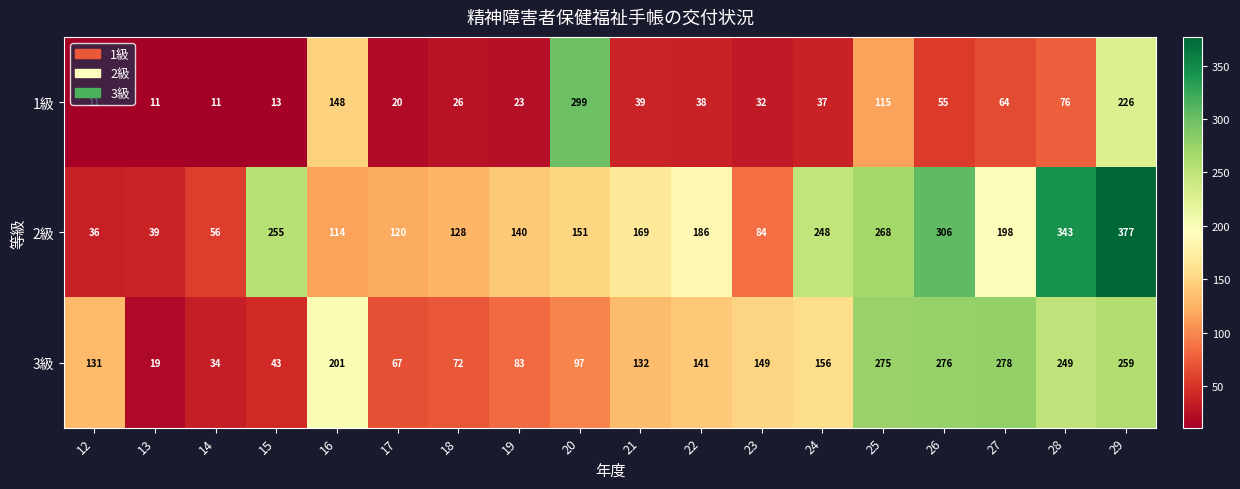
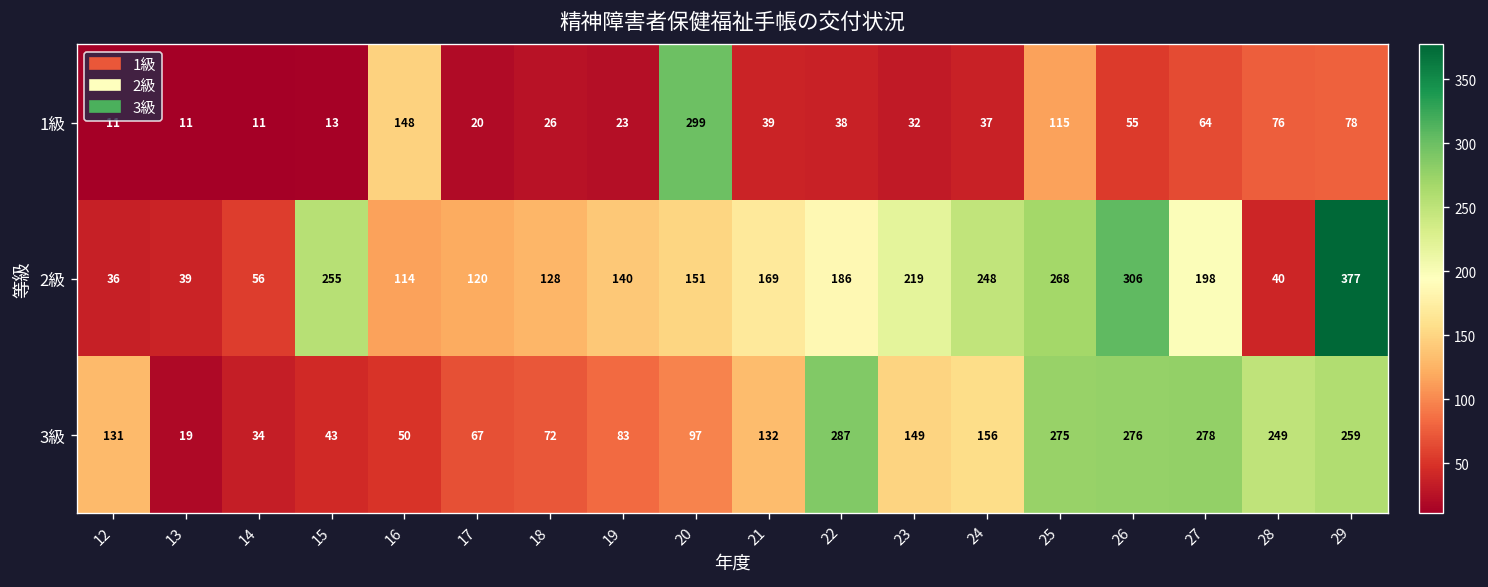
1級, 29: 226 -> 78
2級, 23: 84 -> 219
2級, 28: 343 -> 40
3級, 16: 201 -> 50
3級, 22: 141 -> 287
